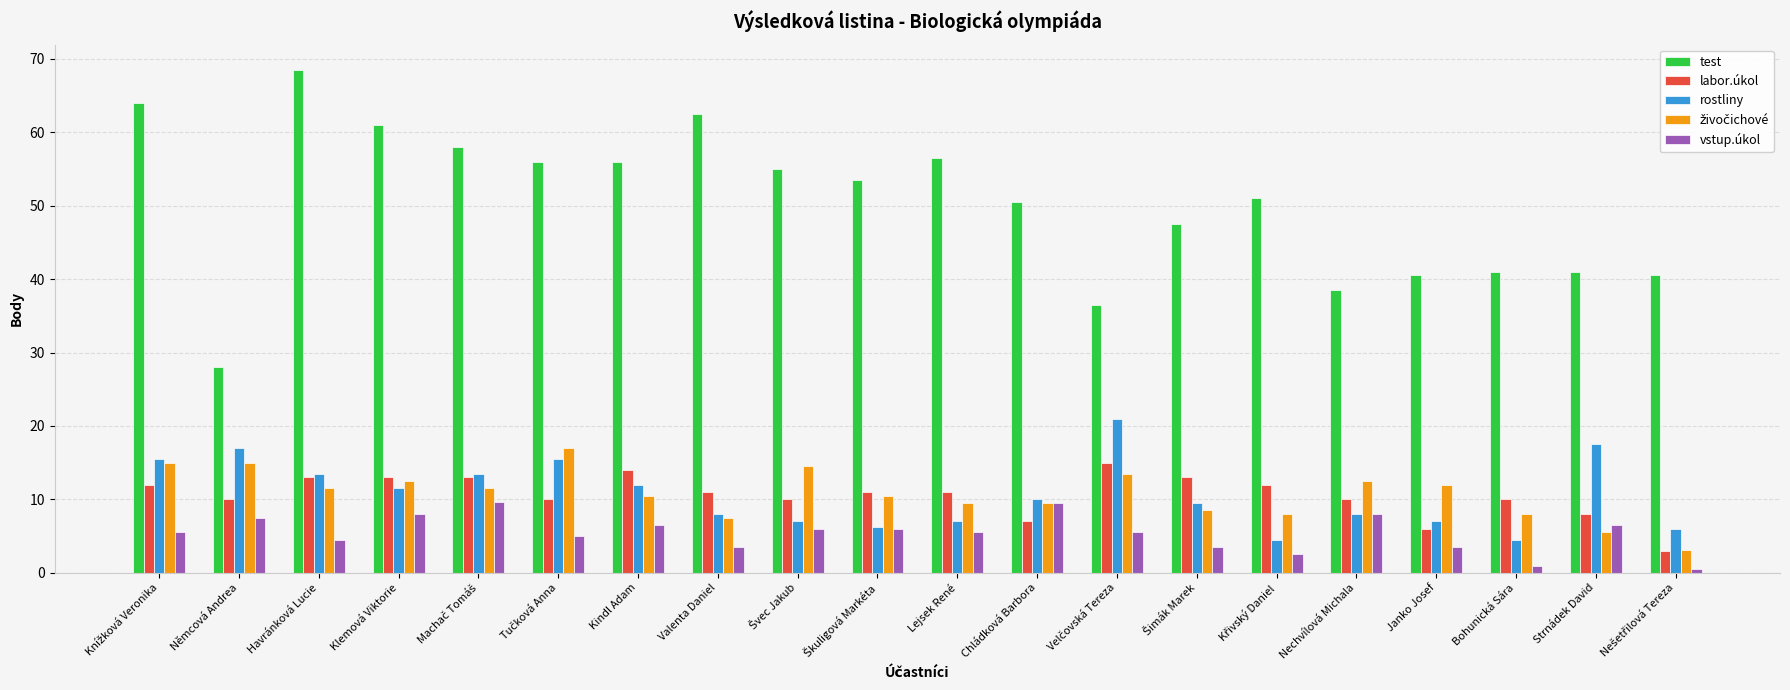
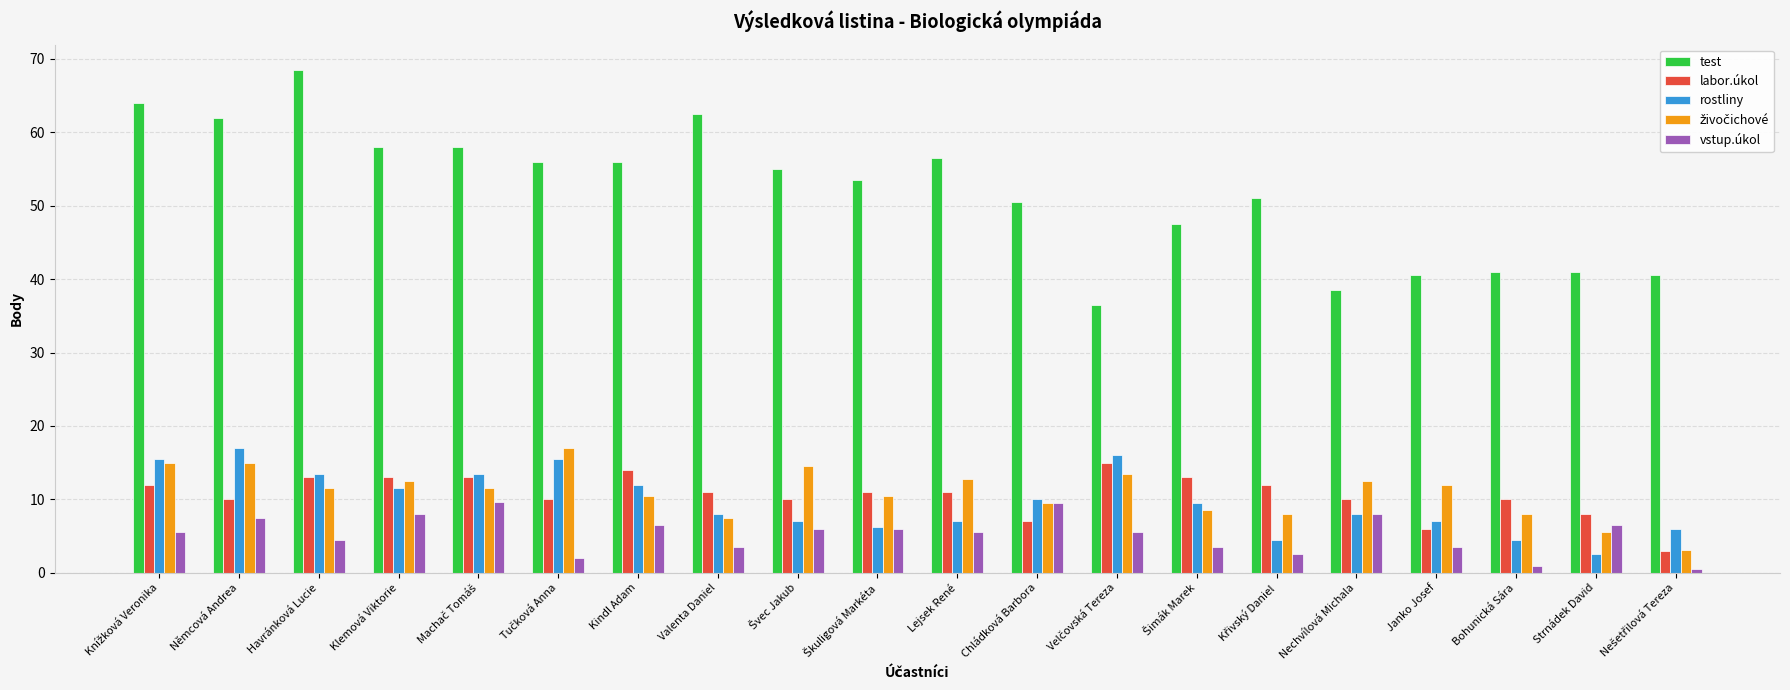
test, Němcová Andrea: 28 -> 62
test, Klemová Viktorie: 61 -> 58
vstup.úkol, Tučková Anna: 5 -> 2
živočichové, Lejsek René: 10 -> 13
rostliny, Velčovská Tereza: 21 -> 16
rostliny, Strnádek David: 18 -> 3
